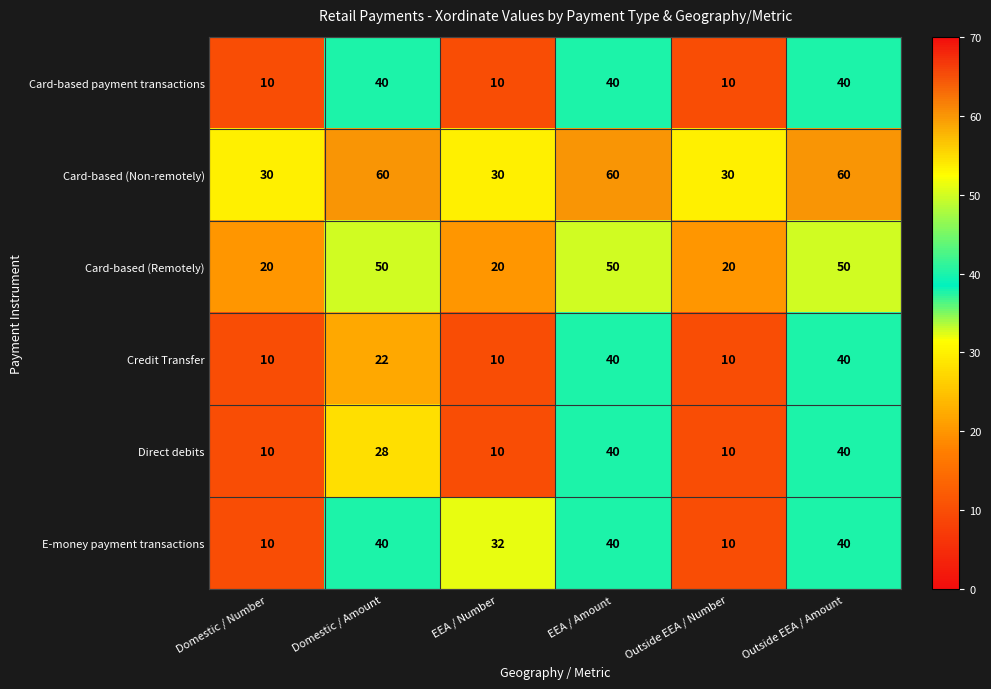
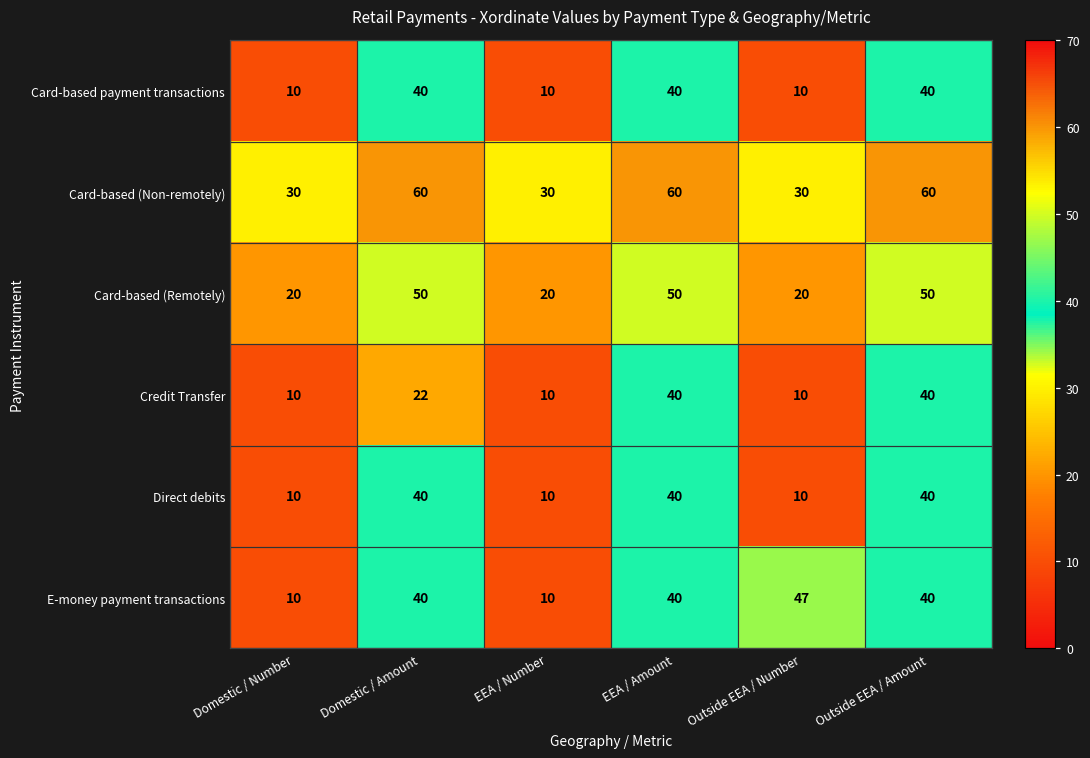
Direct debits, Domestic / Amount: 28 -> 40
E-money payment transactions, EEA / Number: 32 -> 10
E-money payment transactions, Outside EEA / Number: 10 -> 47
